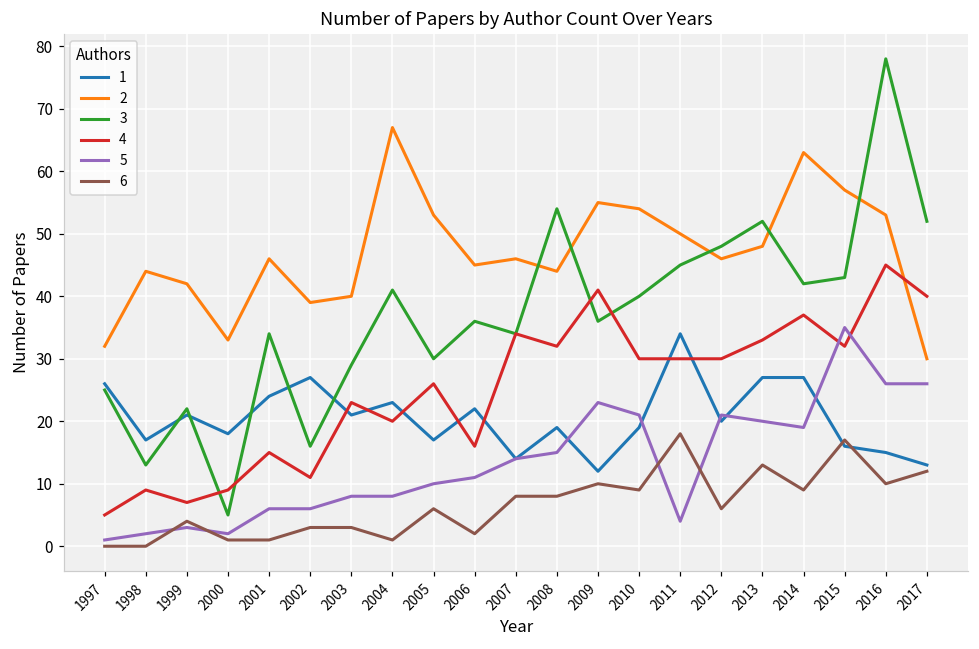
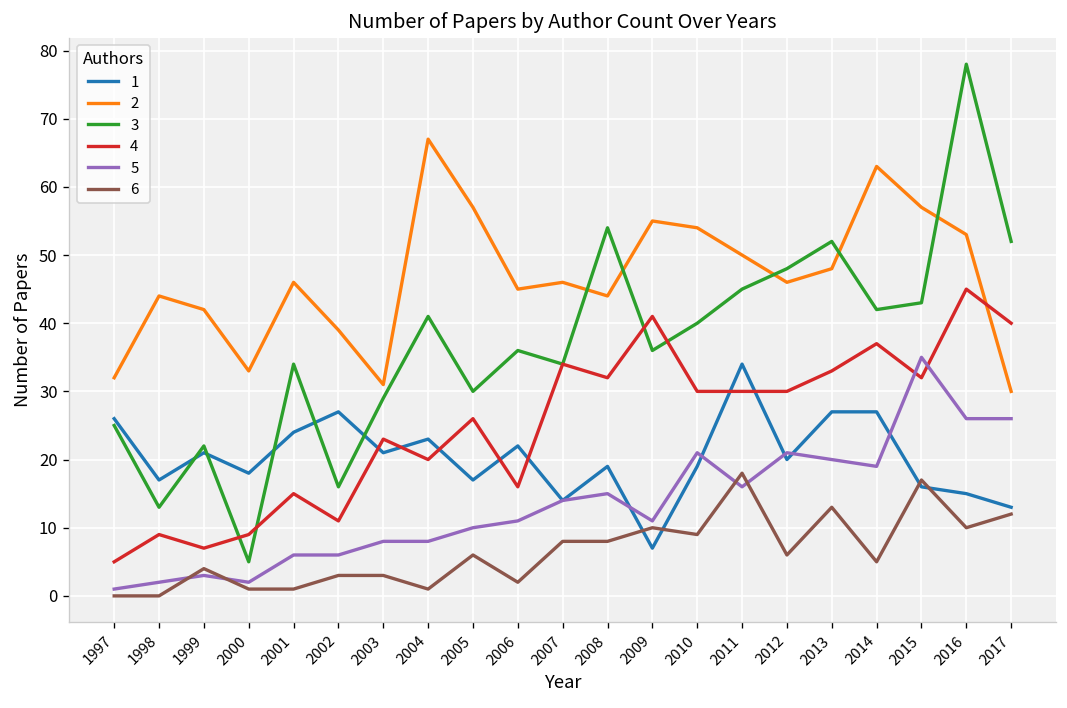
2, 2003: 40 -> 31
2, 2005: 53 -> 57
1, 2009: 12 -> 7
5, 2009: 23 -> 11
5, 2011: 4 -> 16
6, 2014: 9 -> 5
